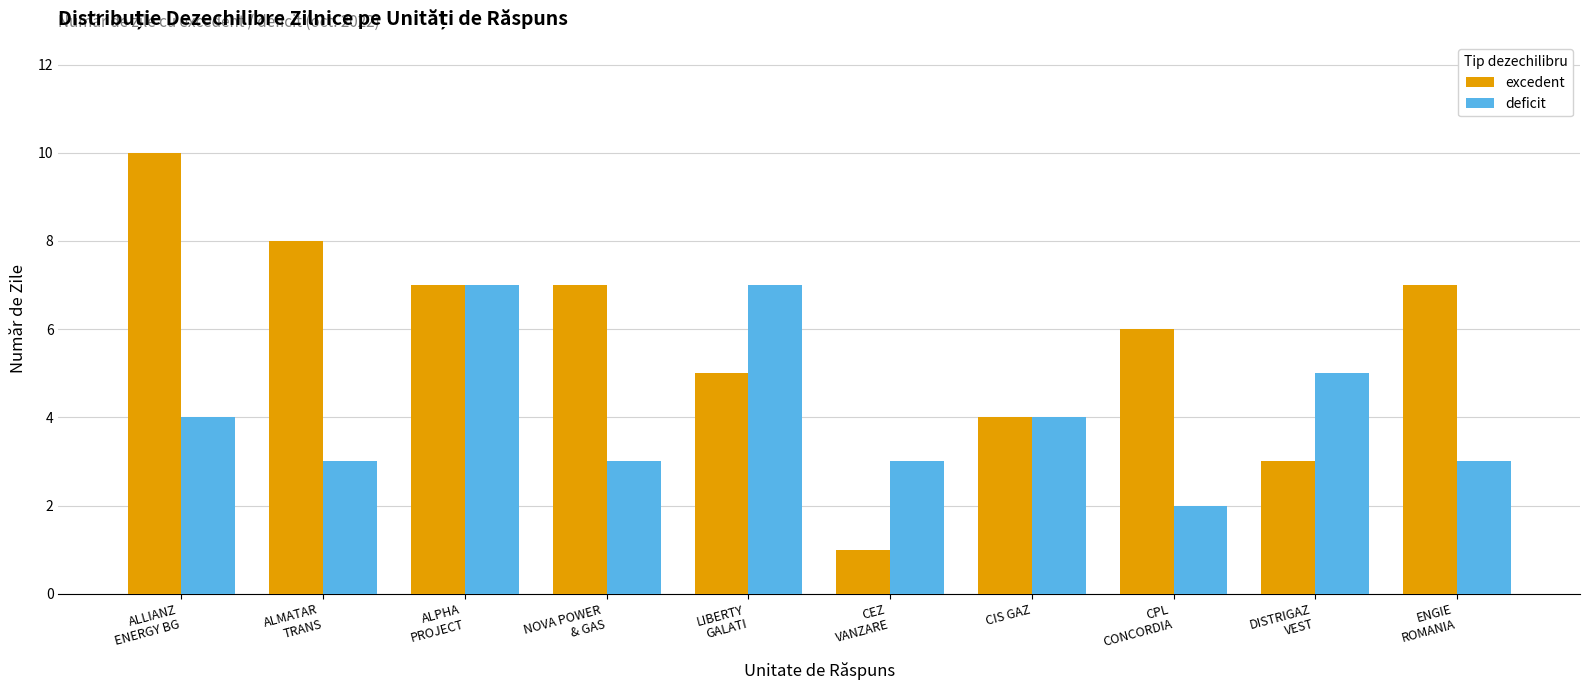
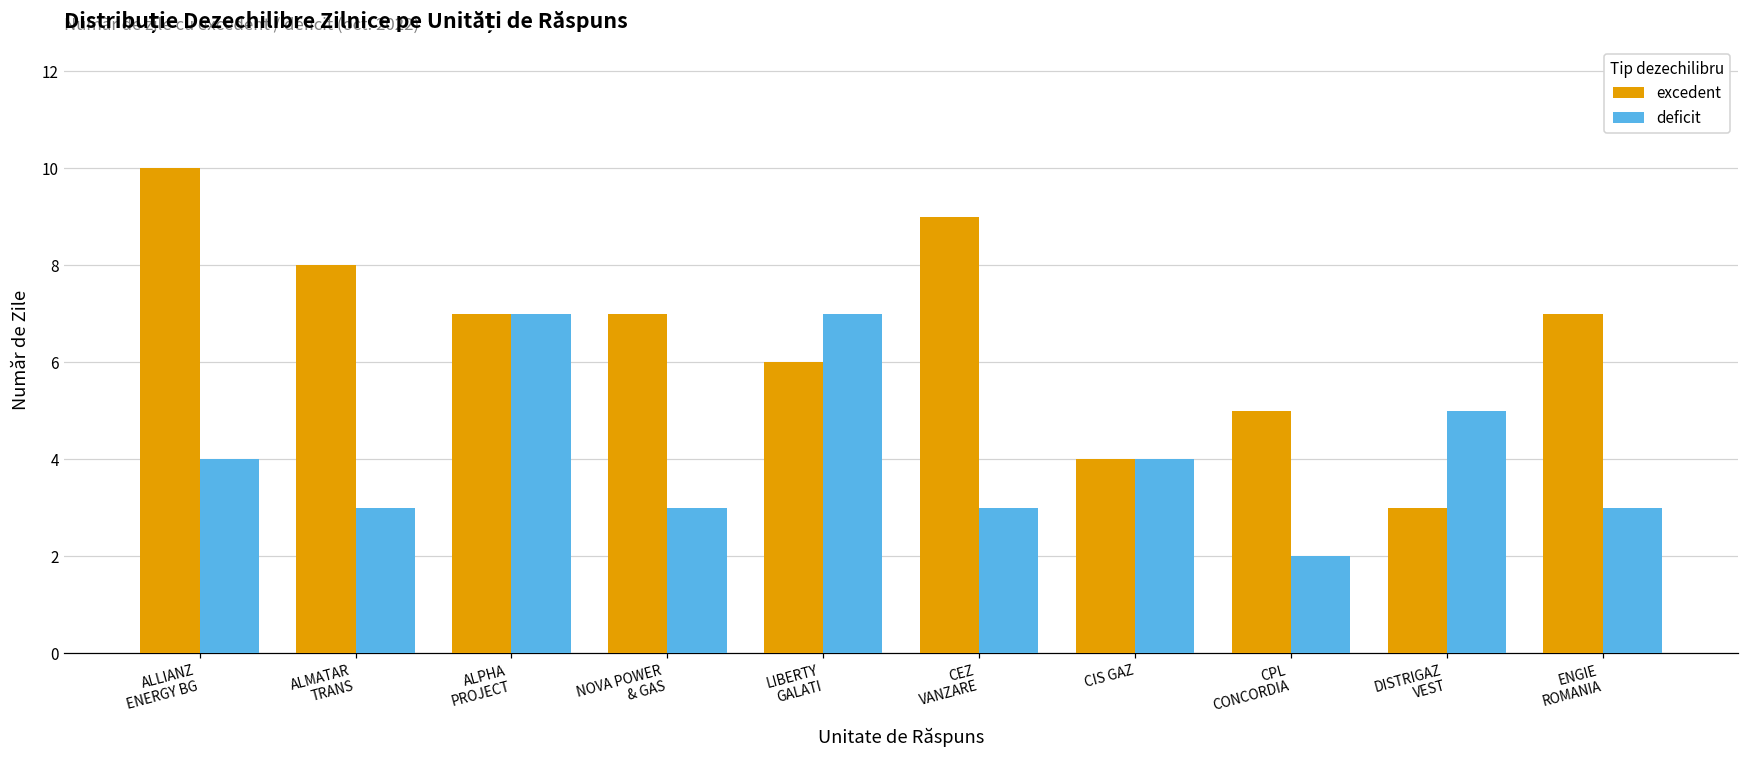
excedent, LIBERTY GALATI: 5 -> 6
excedent, CEZ VANZARE: 1 -> 9
excedent, CPL CONCORDIA: 6 -> 5
